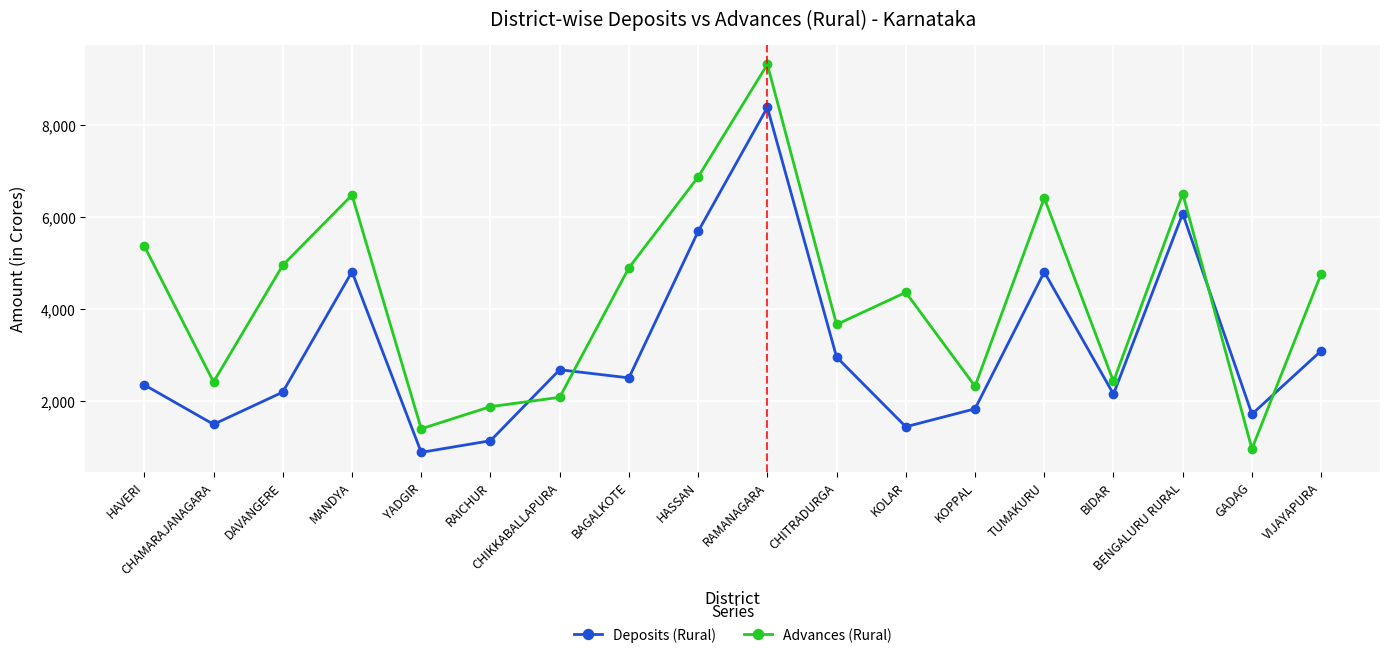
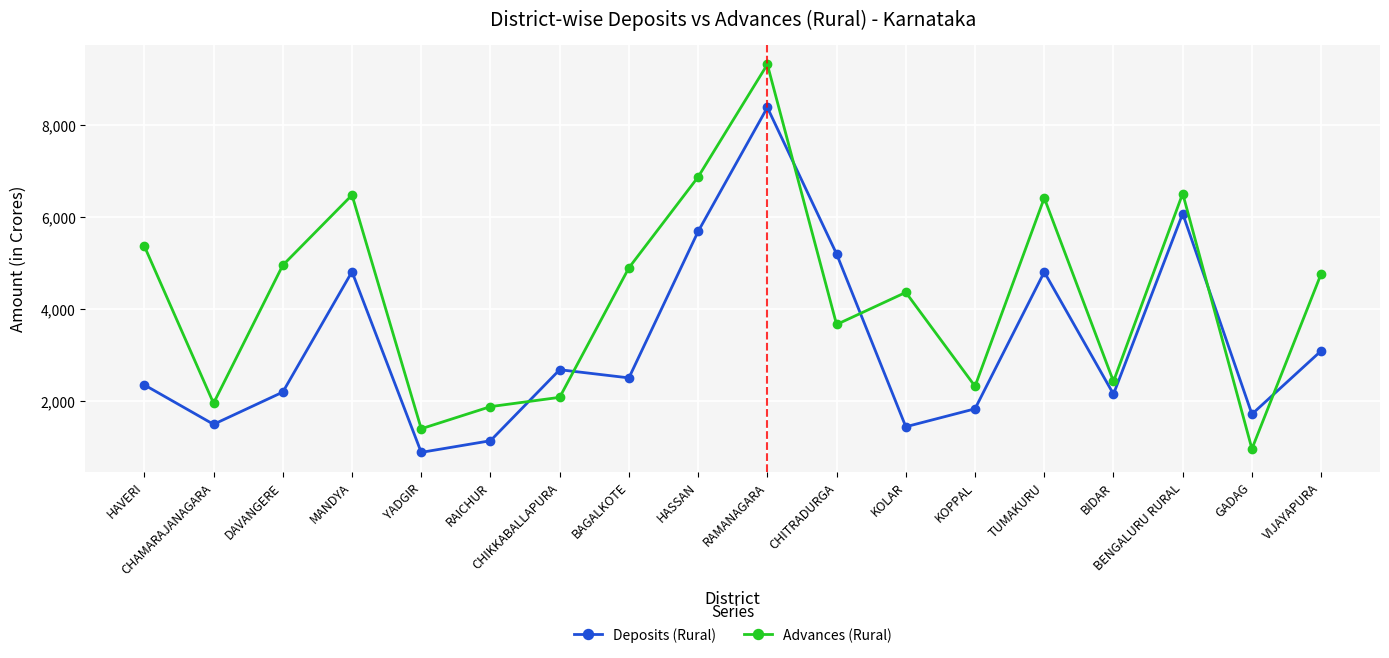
Advances (Rural), CHAMARAJANAGARA: 2,400 -> 1,900
Deposits (Rural), CHITRADURGA: 3,000 -> 5,200
